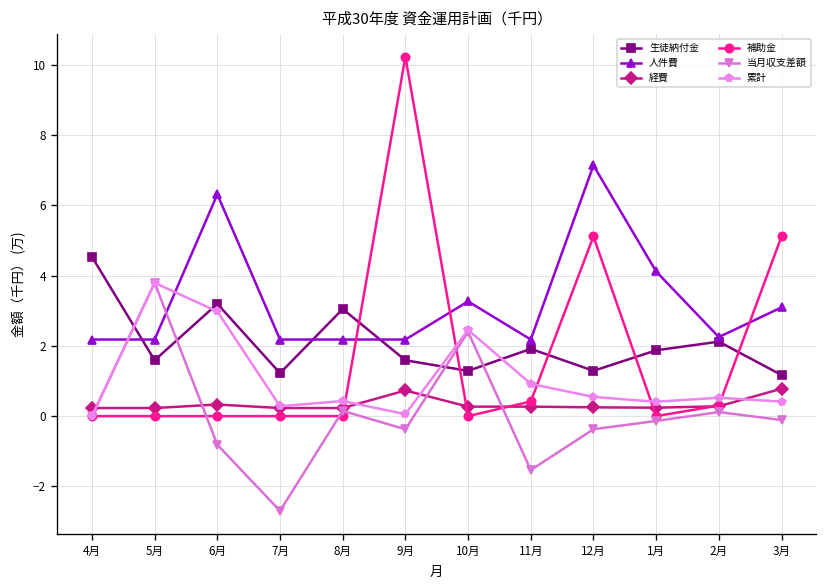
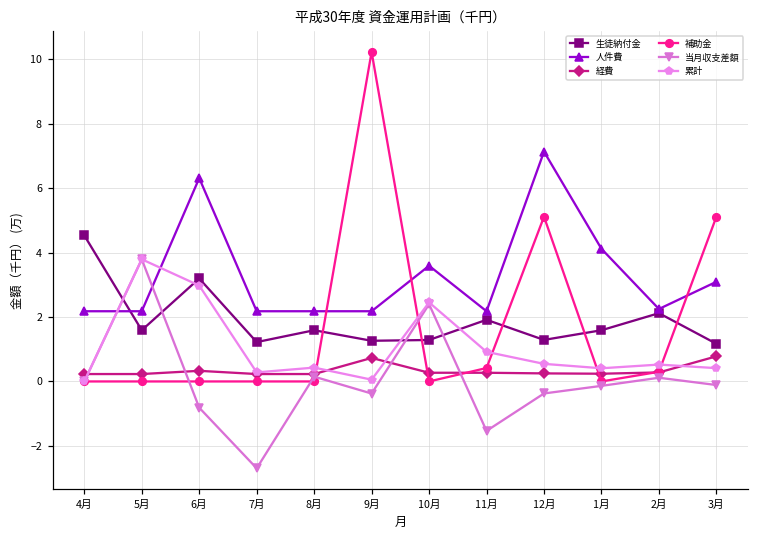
生徒納付金, 8月: 3.0 -> 1.6
生徒納付金, 9月: 1.6 -> 1.3
人件費, 10月: 3.3 -> 3.6
生徒納付金, 1月: 1.9 -> 1.6
